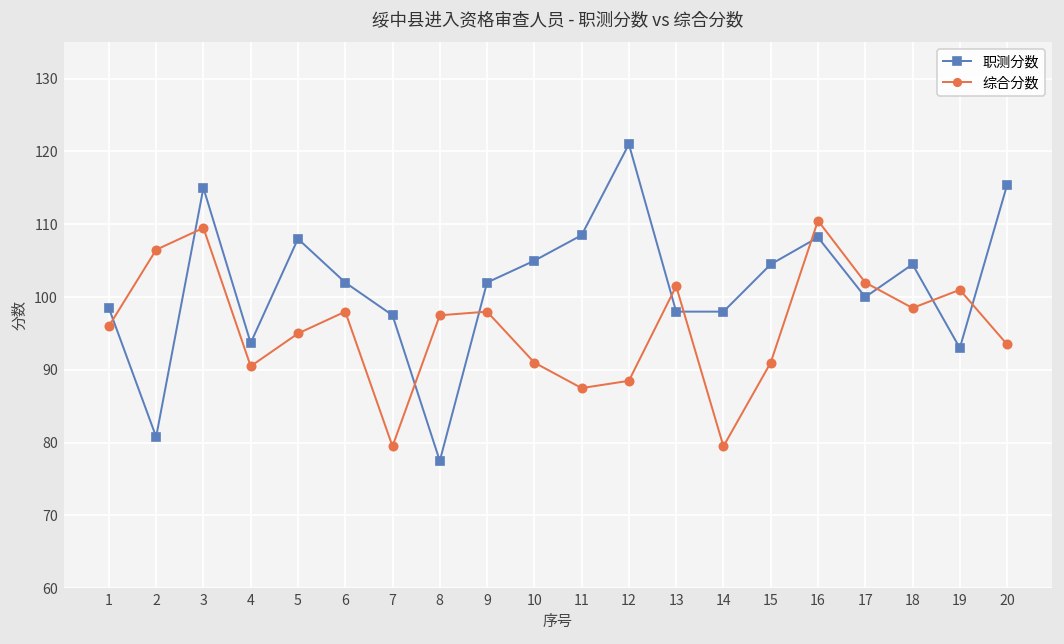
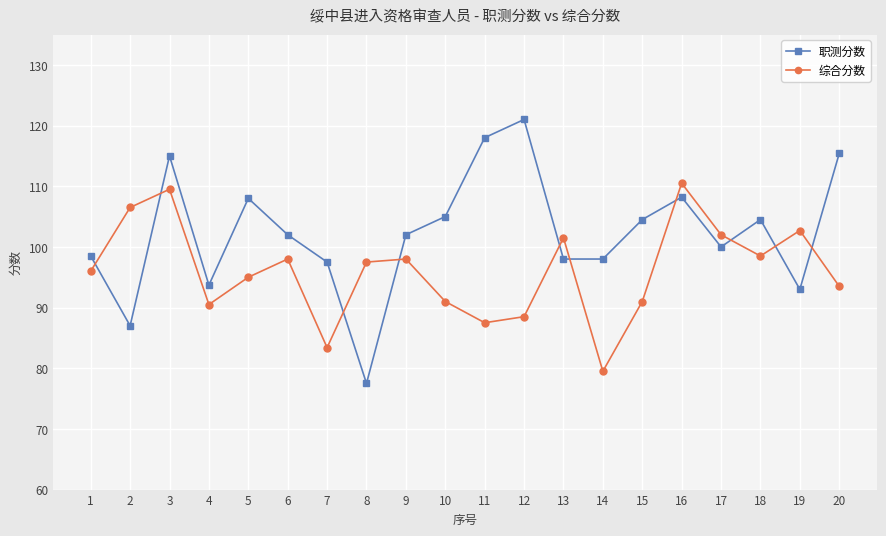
职测分数, 2: 81 -> 87
综合分数, 7: 80 -> 83
职测分数, 11: 109 -> 118
综合分数, 19: 101 -> 103
